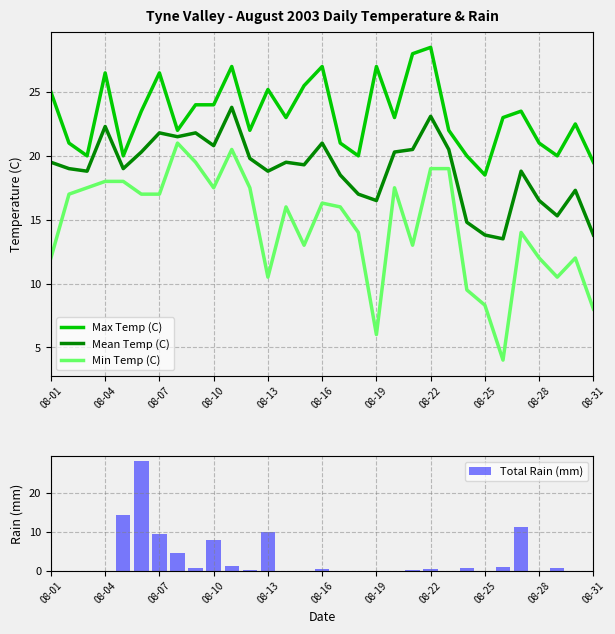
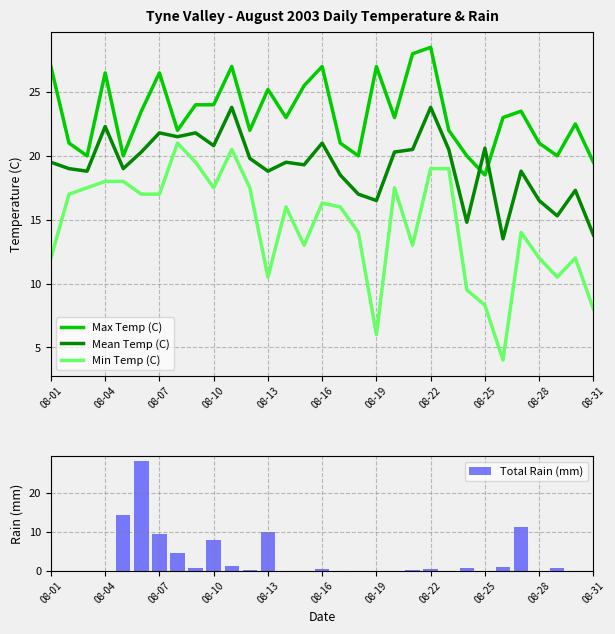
Tyne Valley - August 2003 Daily Temperature & Rain, Max Temp (C), 08-01: 25 -> 27
Tyne Valley - August 2003 Daily Temperature & Rain, Mean Temp (C), 08-22: 23.1 -> 23.8
Tyne Valley - August 2003 Daily Temperature & Rain, Mean Temp (C), 08-25: 13.8 -> 20.6
